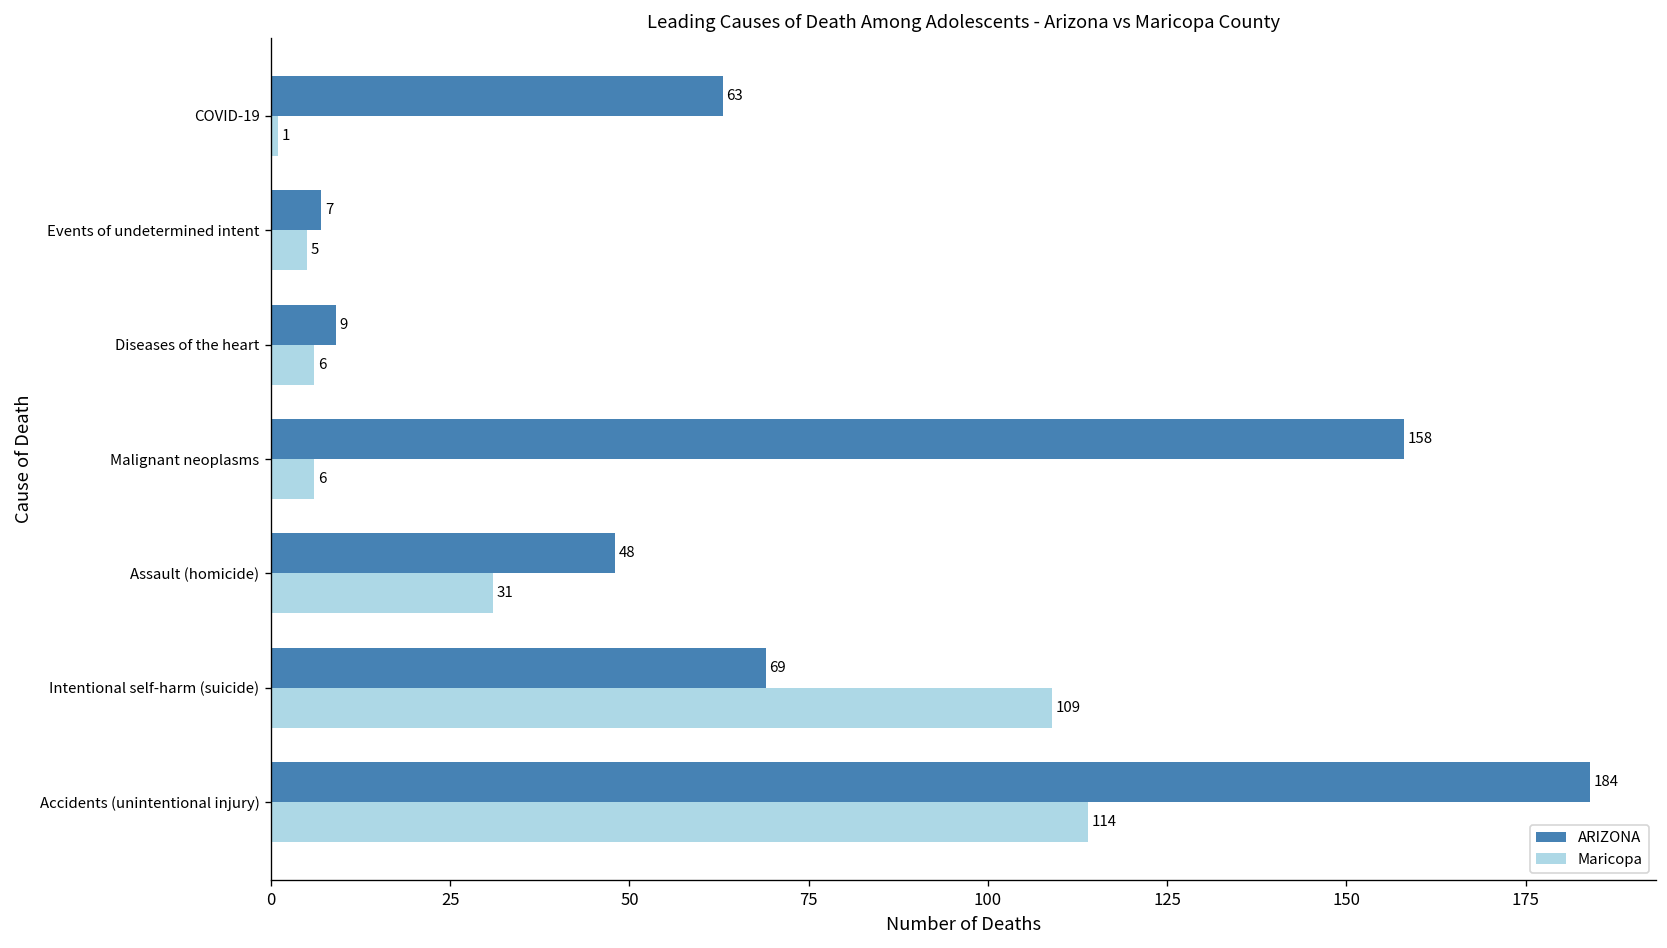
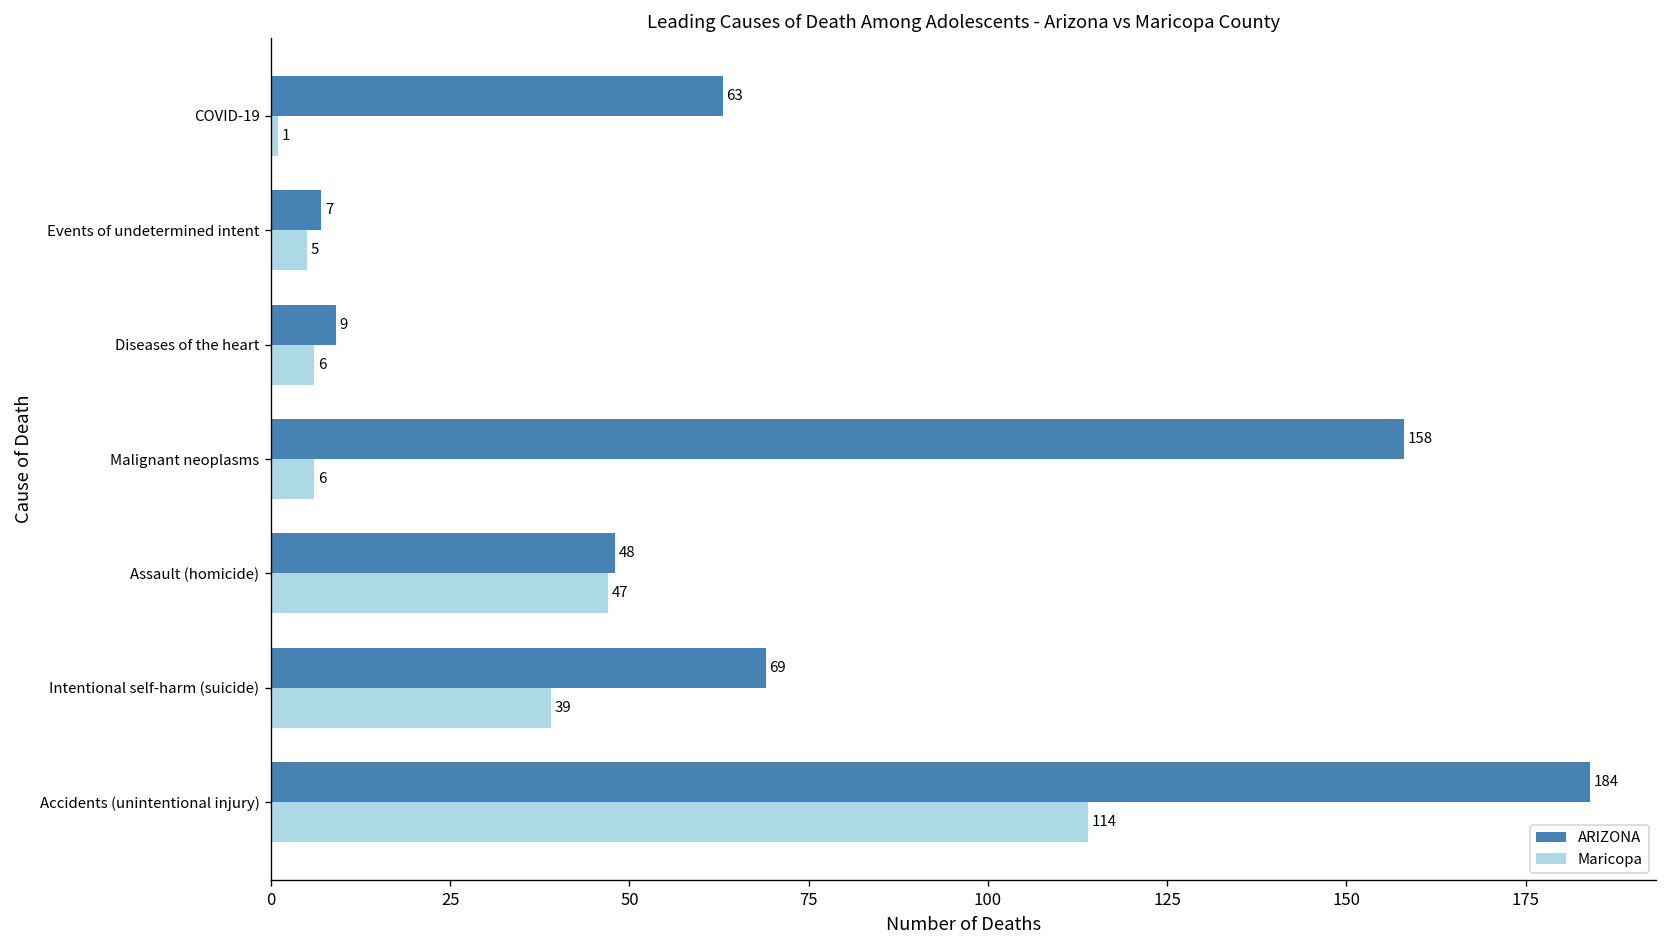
Maricopa, Assault (homicide): 31 -> 47
Maricopa, Intentional self-harm (suicide): 109 -> 39
